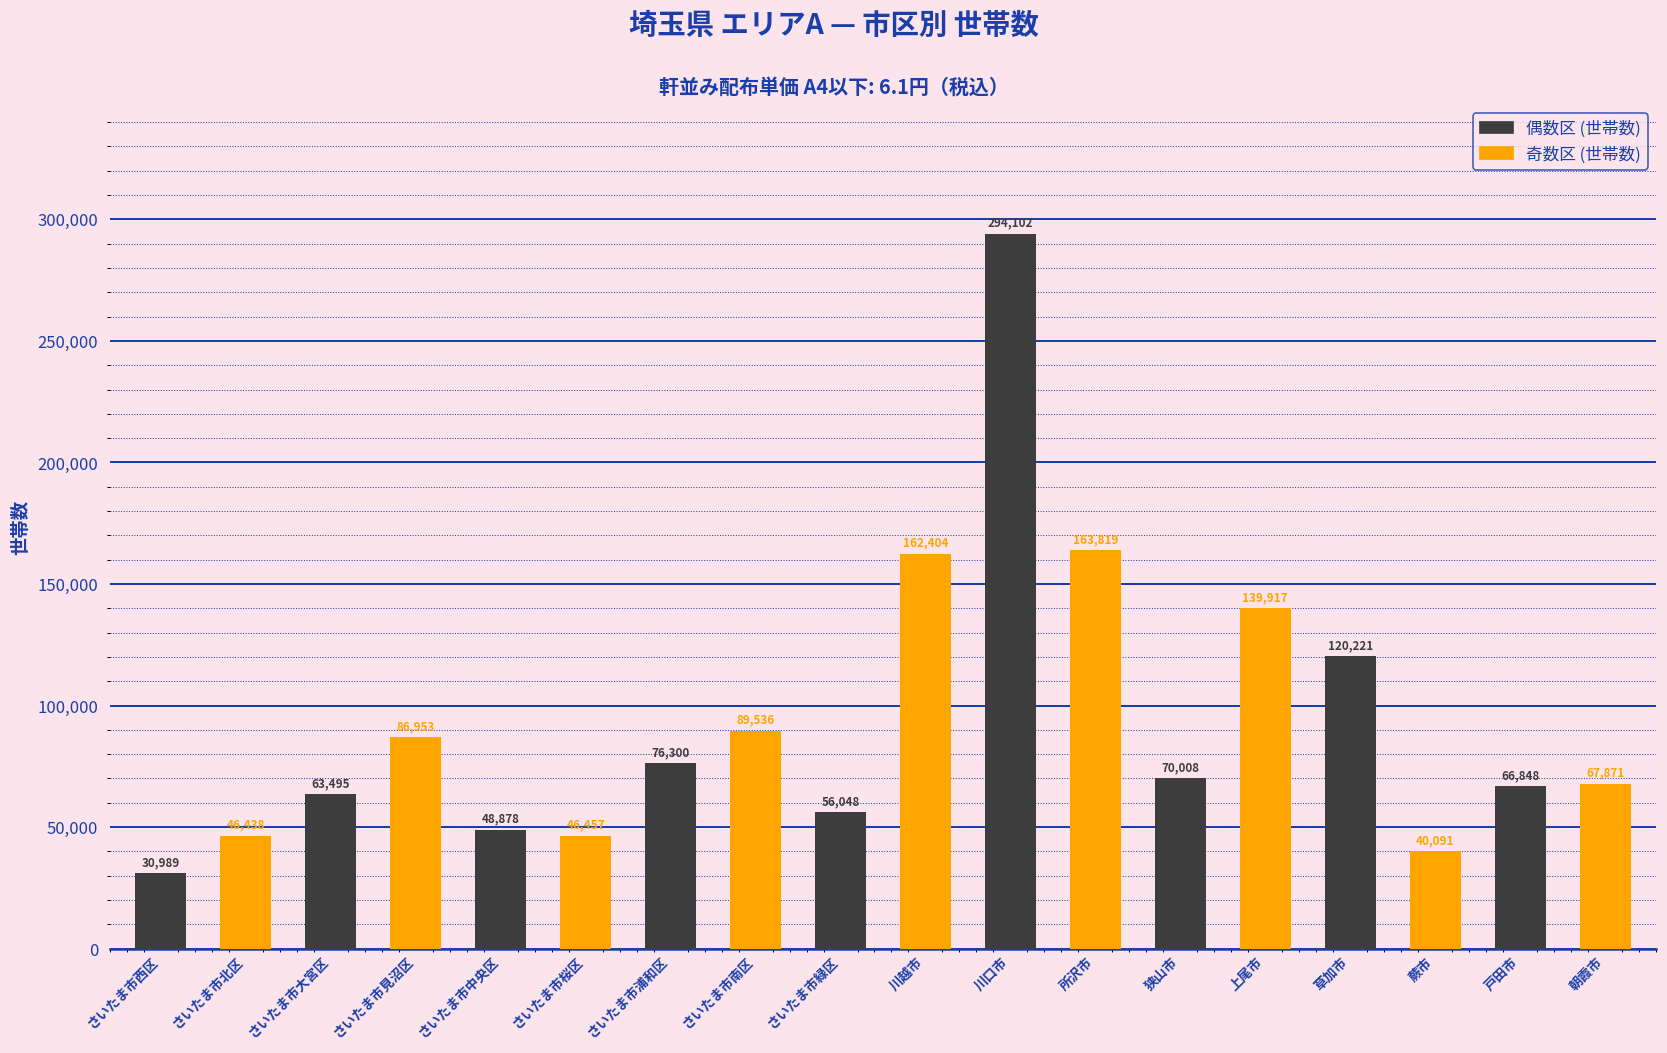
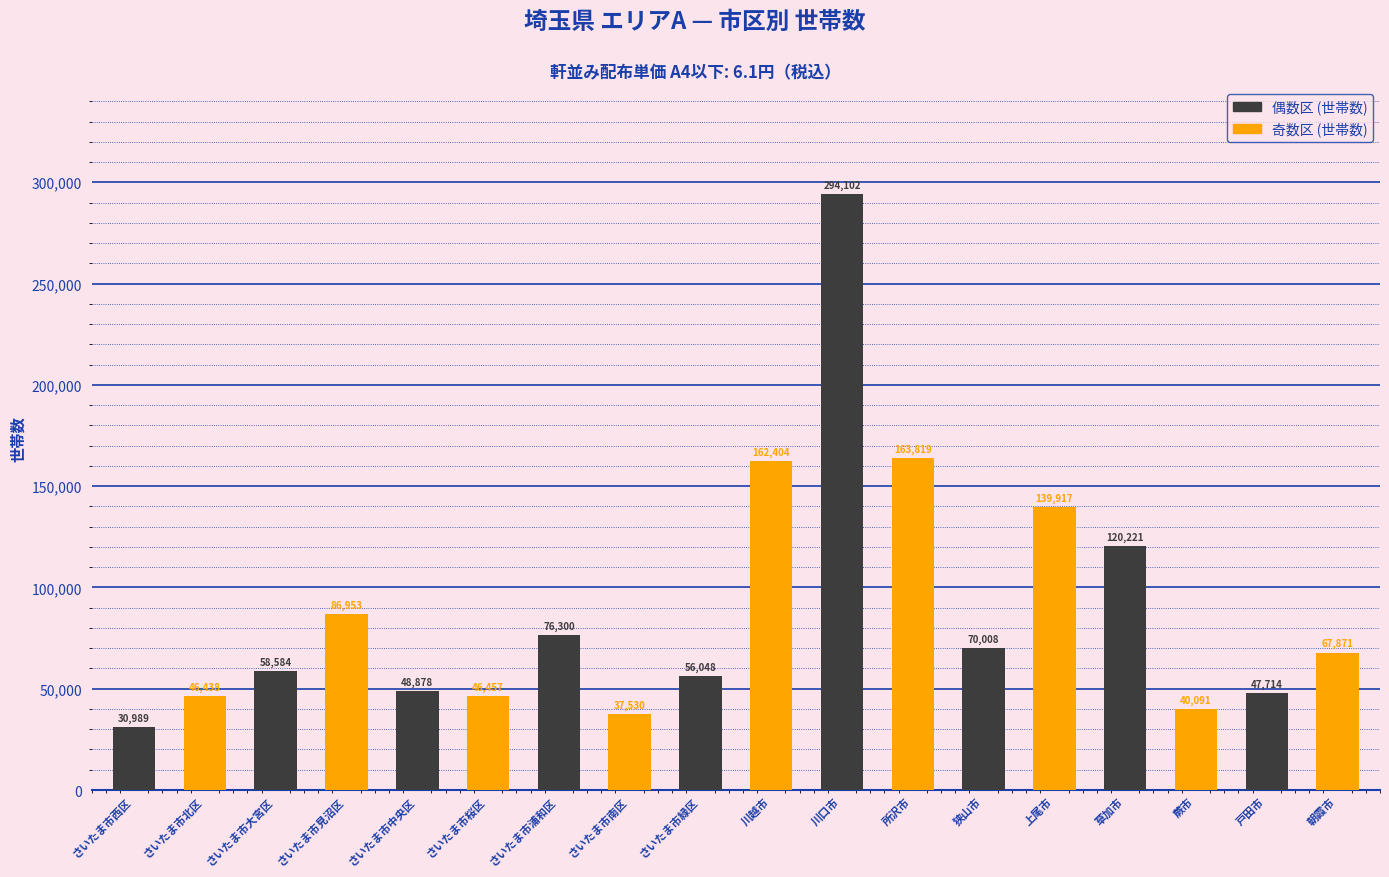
偶数区 (世帯数), さいたま市大宮区: 63,495 -> 58,584
奇数区 (世帯数), さいたま市南区: 89,536 -> 37,530
偶数区 (世帯数), 戸田市: 66,848 -> 47,714
